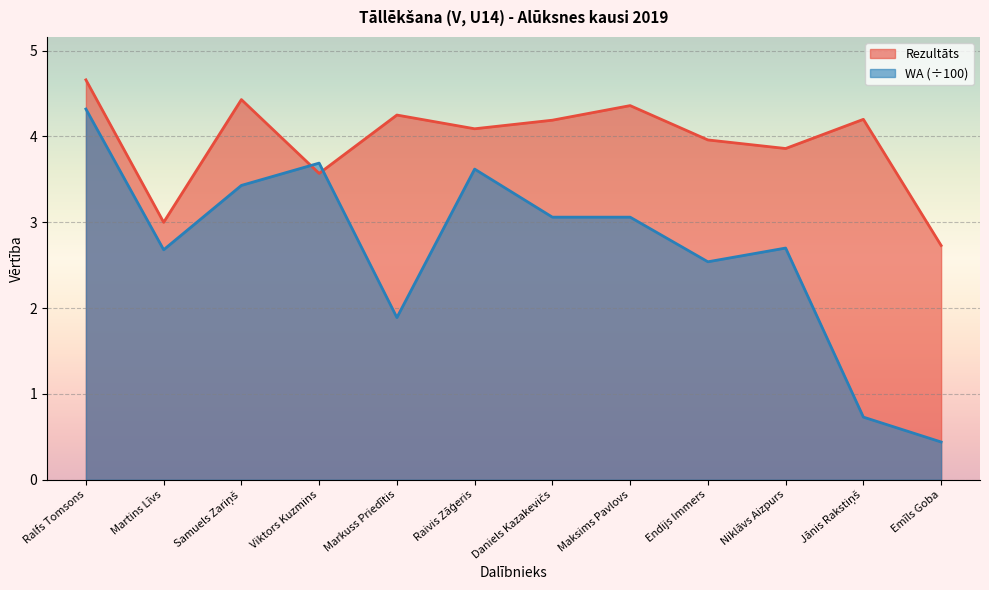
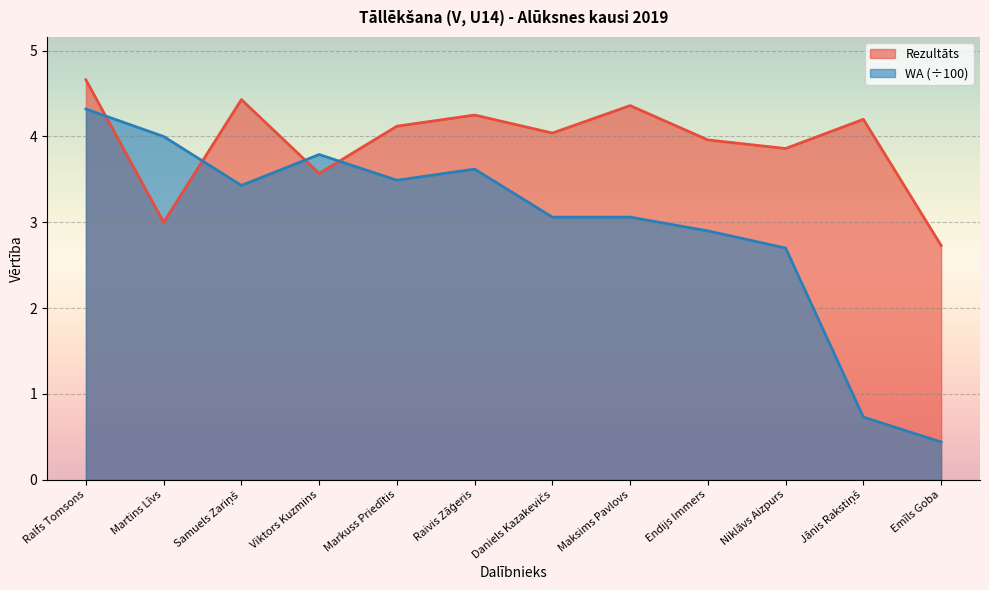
WA (÷100), Martins Līvs: 2.7 -> 4.0
WA (÷100), Viktors Kuzmins: 3.7 -> 3.8
Rezultāts, Markuss Priedītis: 4.3 -> 4.1
WA (÷100), Markuss Priedītis: 1.9 -> 3.5
Rezultāts, Raivis Zāģeris: 4.1 -> 4.3
Rezultāts, Daniels Kazakevičs: 4.2 -> 4.0
WA (÷100), Endijs Immers: 2.5 -> 2.9
